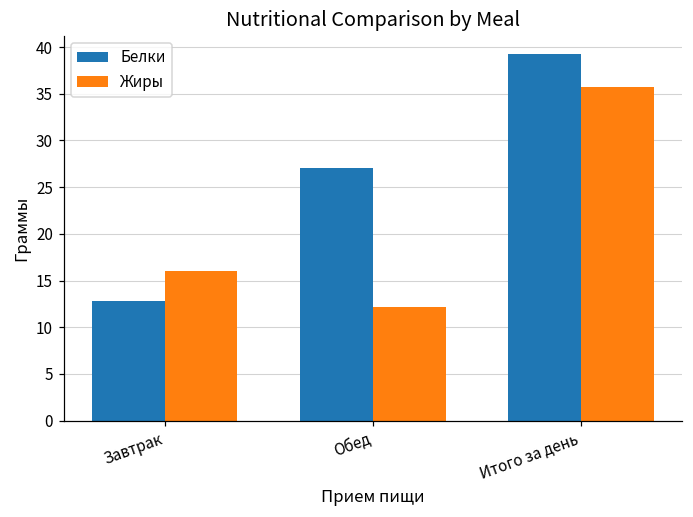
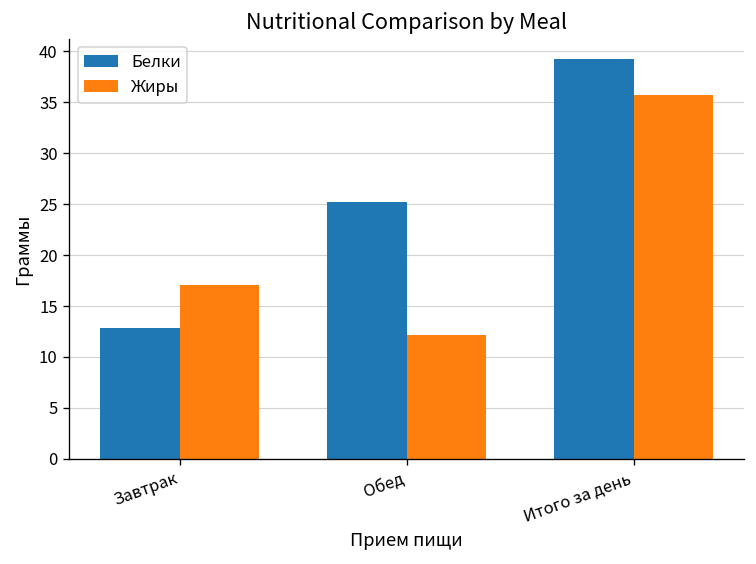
Жиры, Завтрак: 16 -> 17
Белки, Обед: 27 -> 25
